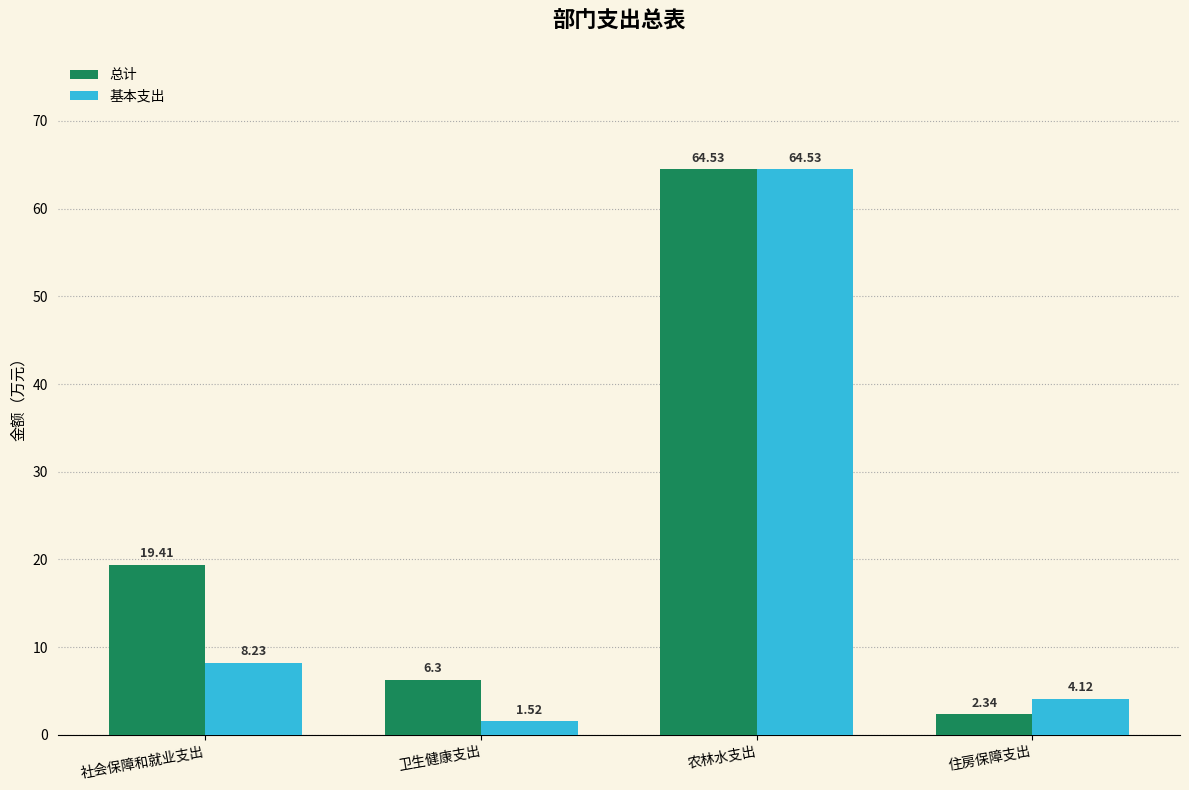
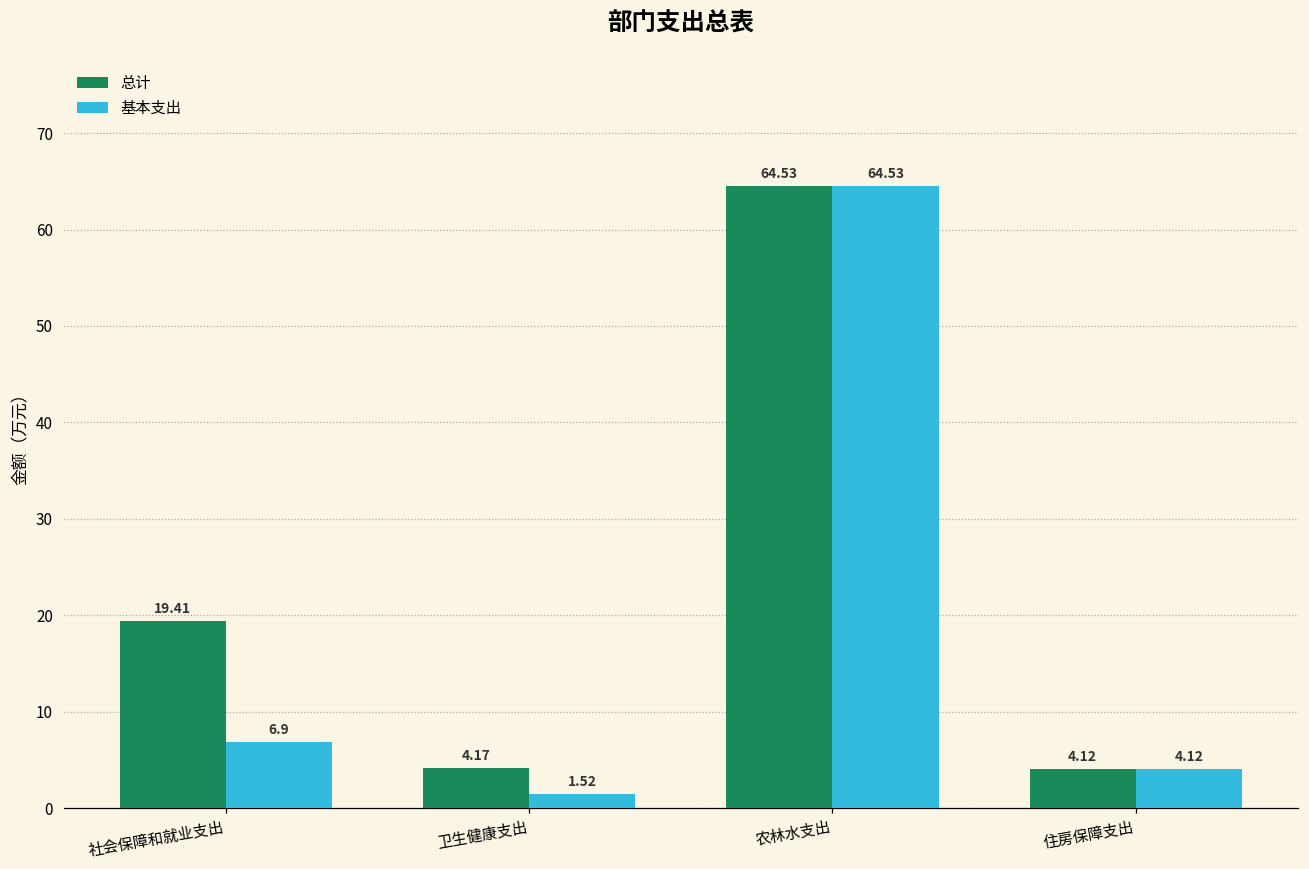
基本支出, 社会保障和就业支出: 8.23 -> 6.9
总计, 卫生健康支出: 6.3 -> 4.17
总计, 住房保障支出: 2.34 -> 4.12
